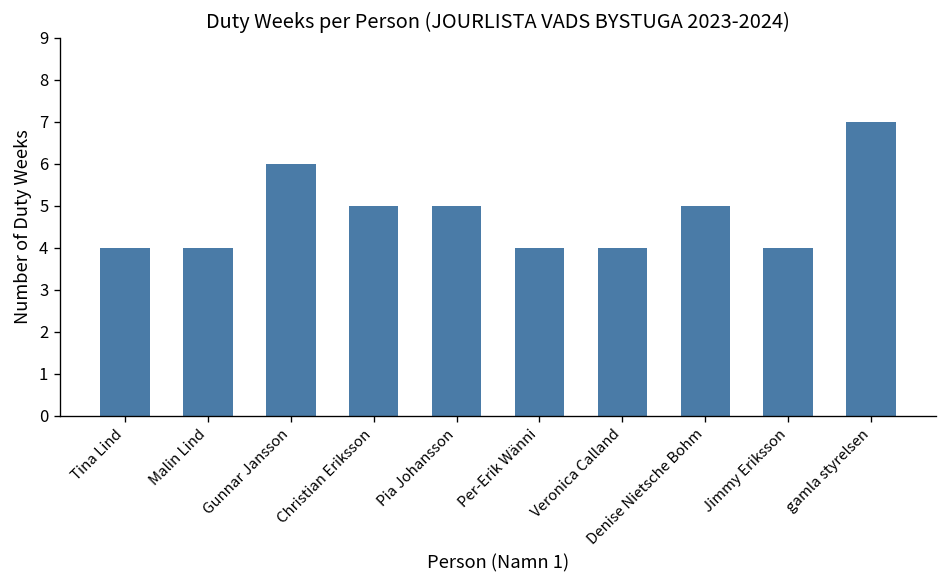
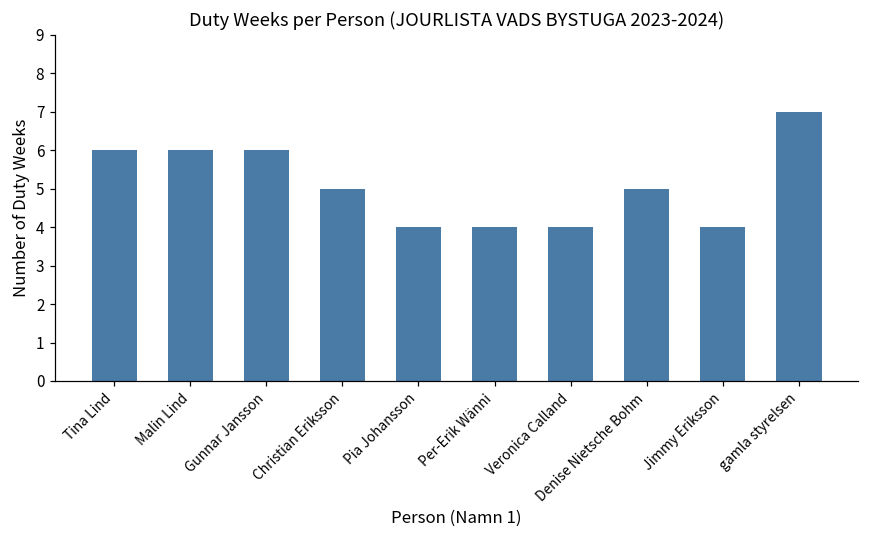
Tina Lind: 4 -> 6
Malin Lind: 4 -> 6
Pia Johansson: 5 -> 4
